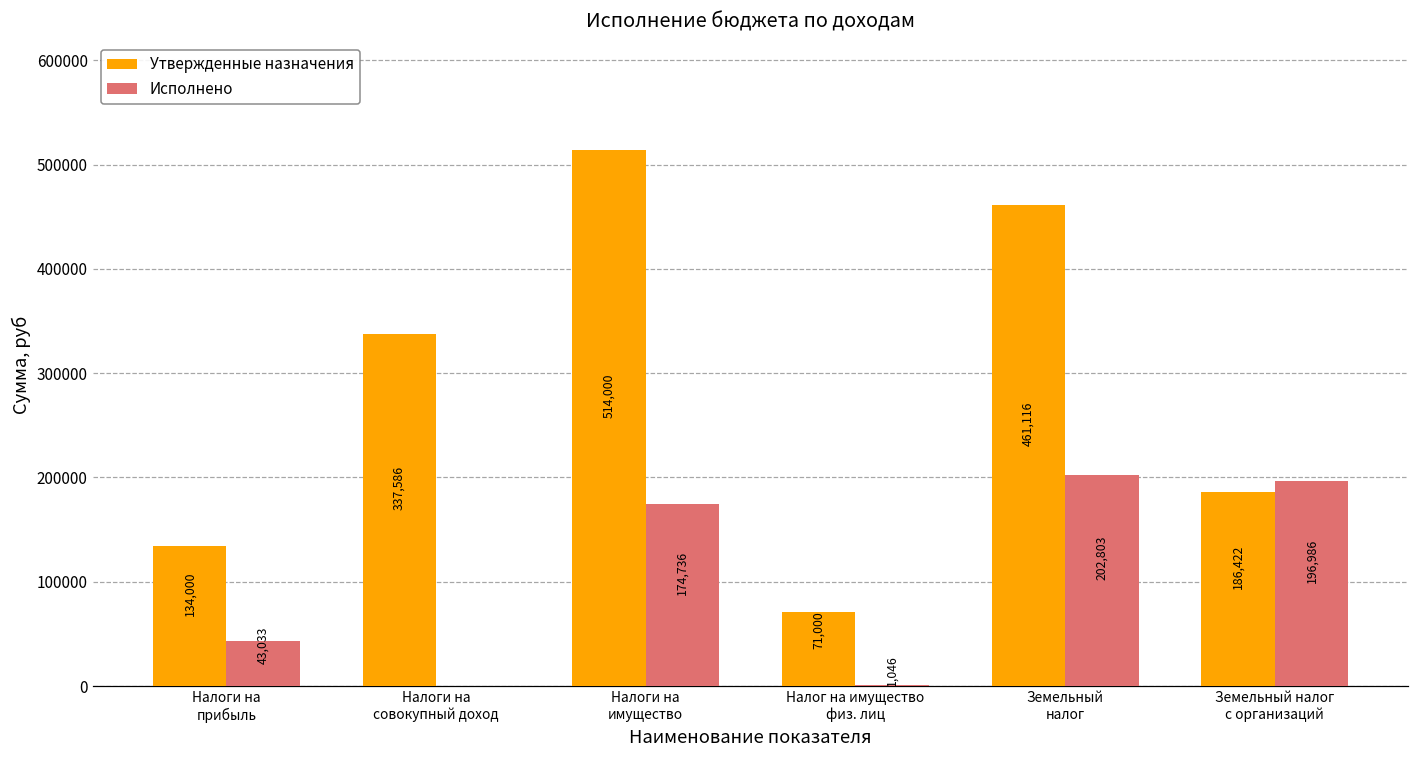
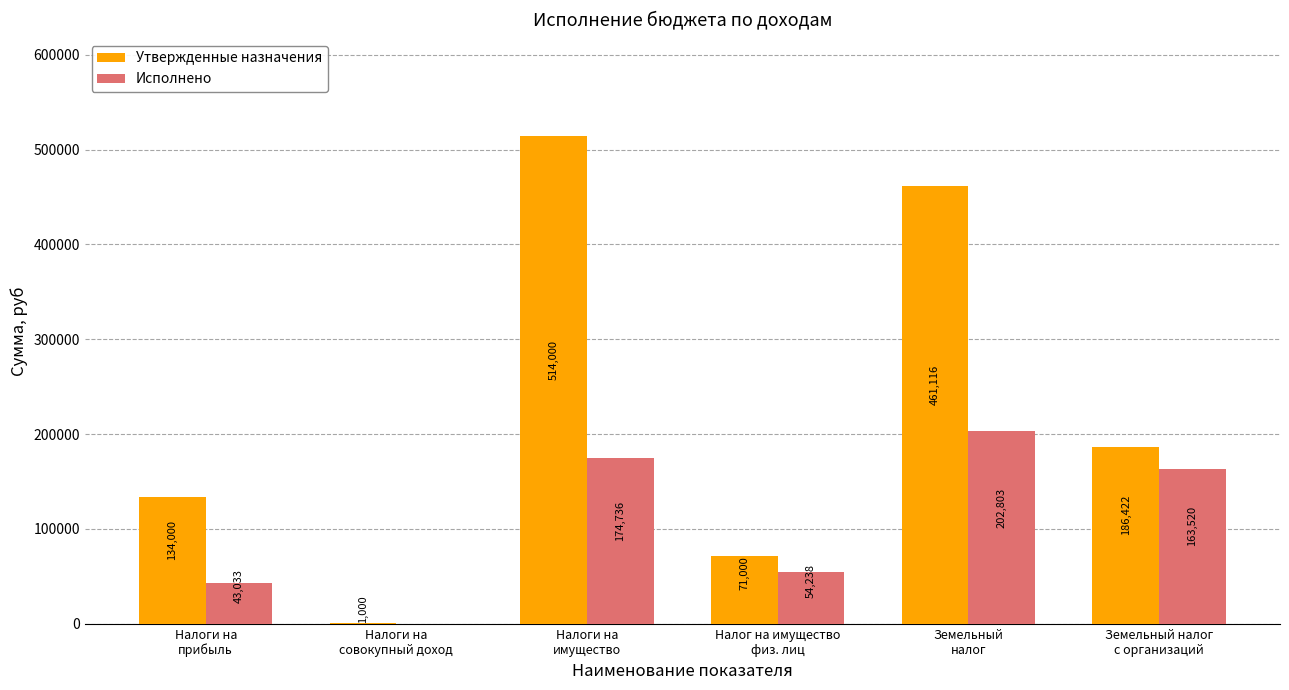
Утвержденные назначения, Налоги на совокупный доход: 337,586 -> 1,000
Исполнено, Налог на имущество физ. лиц: 1,046 -> 54,238
Исполнено, Земельный налог с организаций: 196,986 -> 163,520
